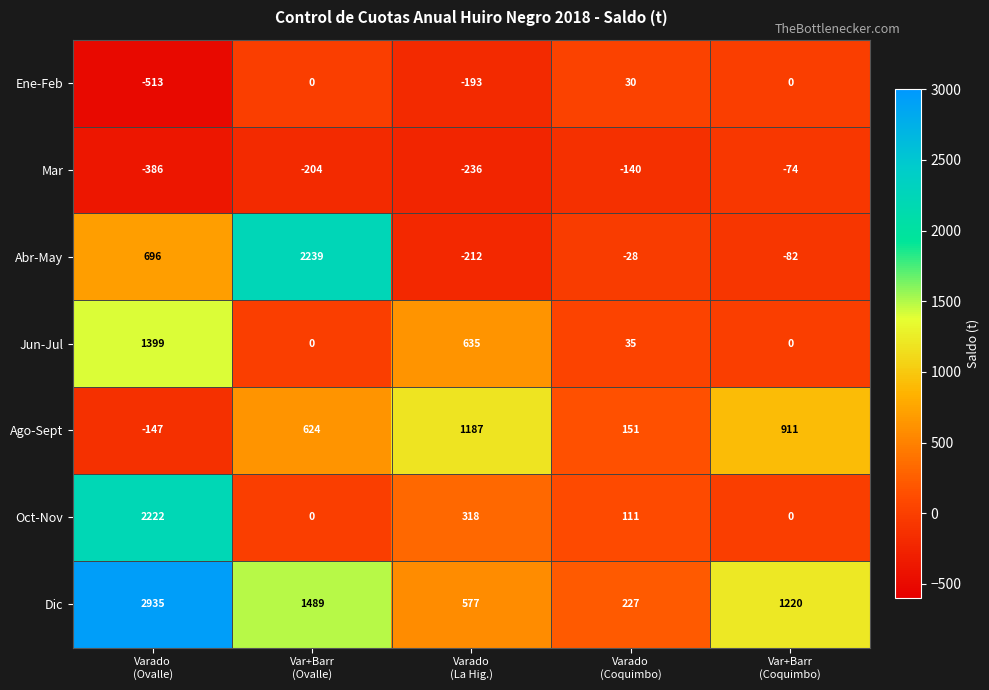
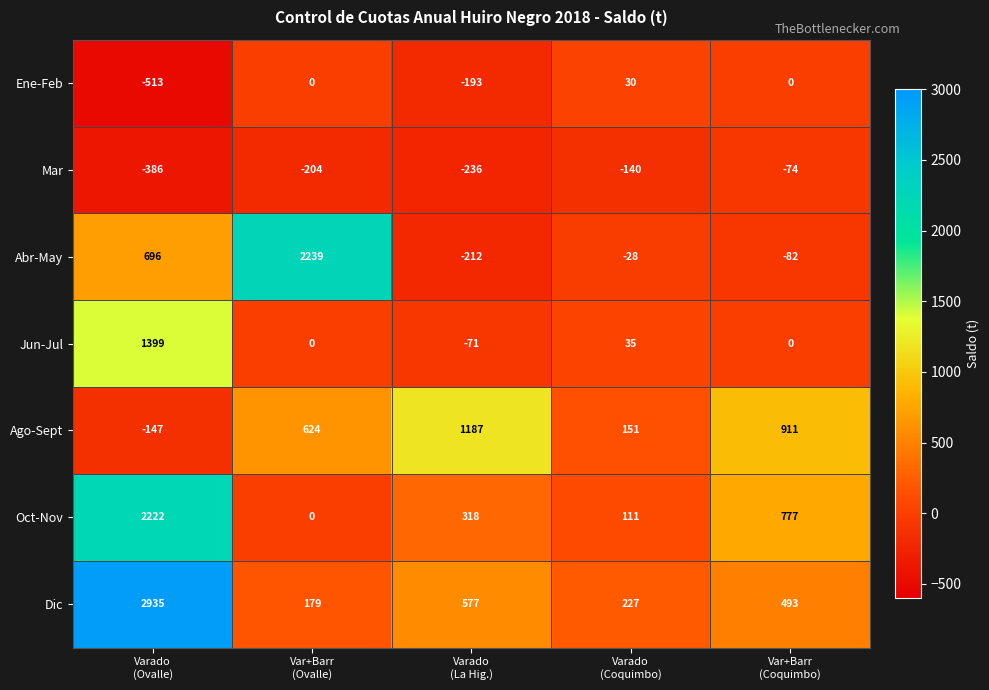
Jun-Jul, Varado (La Hig.): 635 -> -71
Oct-Nov, Var+Barr (Coquimbo): 0 -> 777
Dic, Var+Barr (Ovalle): 1489 -> 179
Dic, Var+Barr (Coquimbo): 1220 -> 493
